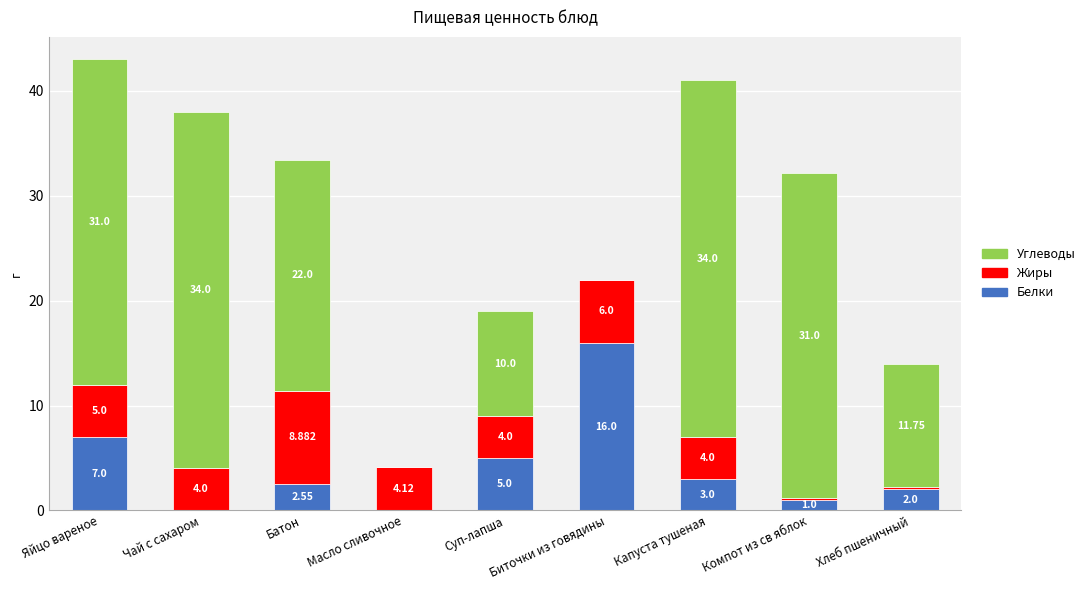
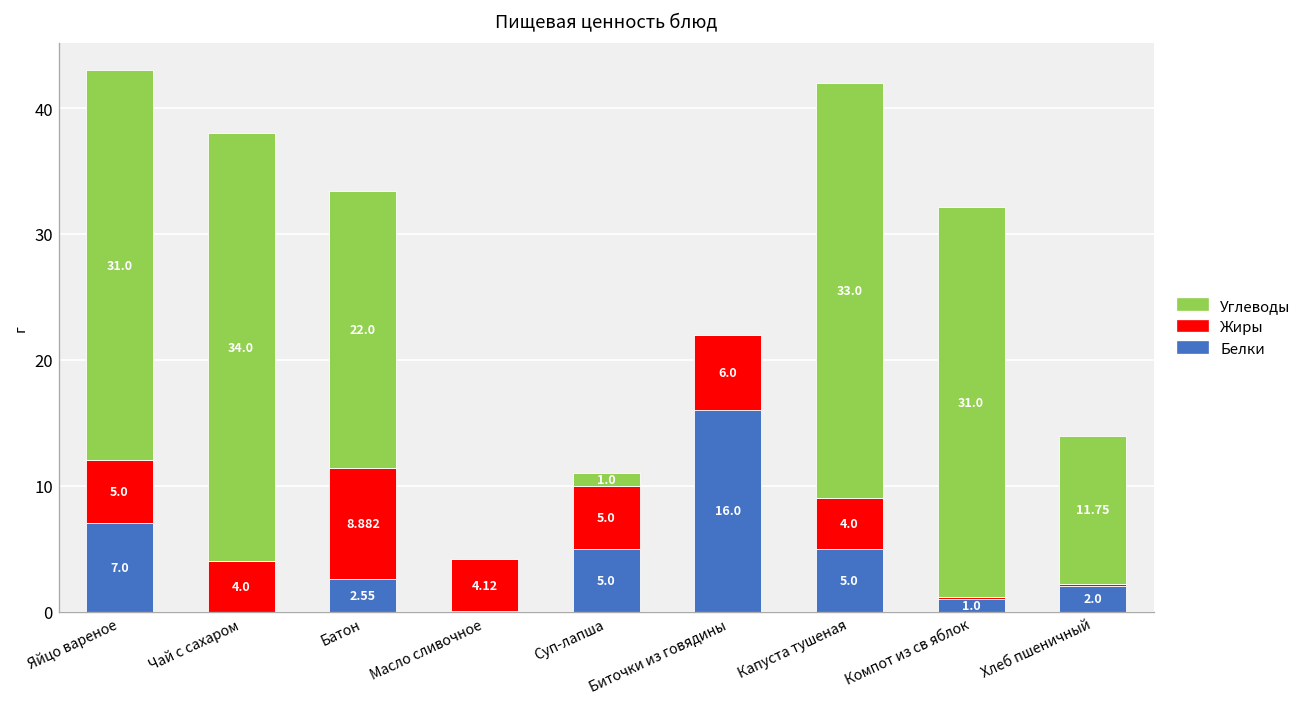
Жиры, Суп-лапша: 4.0 -> 5.0
Углеводы, Суп-лапша: 10.0 -> 1.0
Белки, Капуста тушеная: 3.0 -> 5.0
Углеводы, Капуста тушеная: 34.0 -> 33.0
